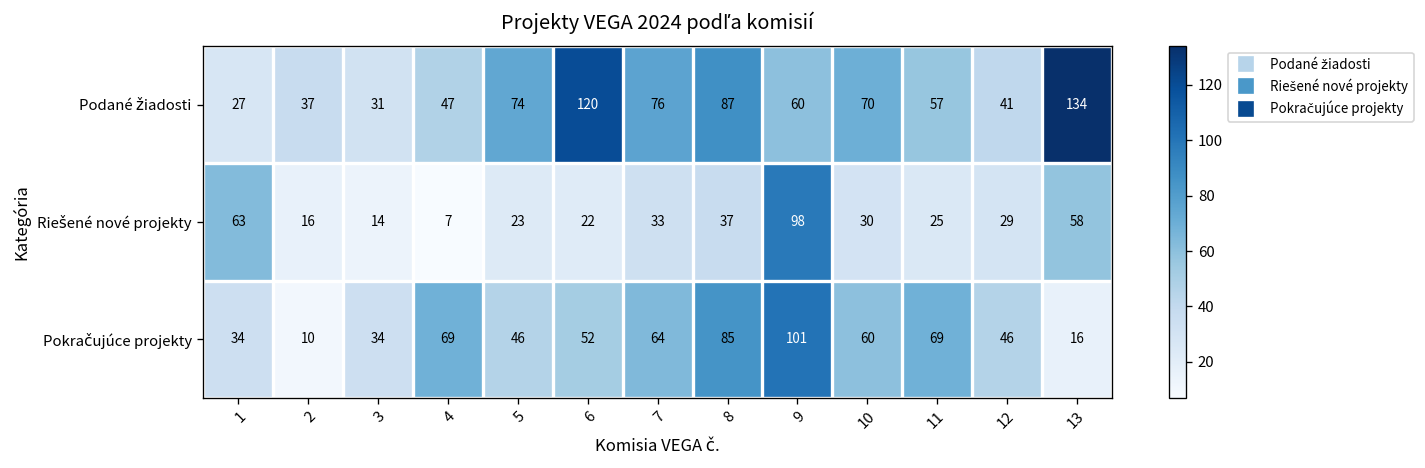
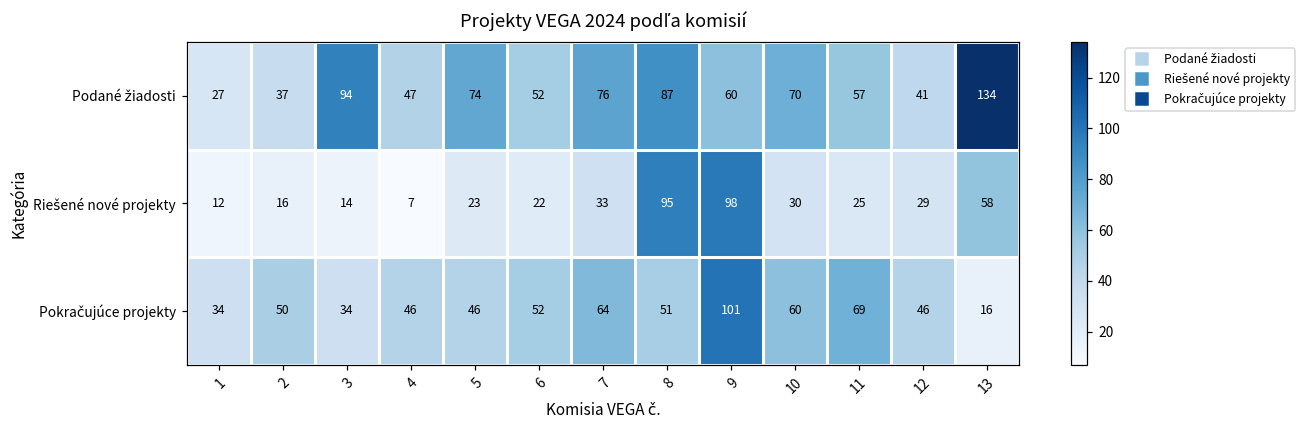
Podané žiadosti, 3: 31 -> 94
Podané žiadosti, 6: 120 -> 52
Riešené nové projekty, 1: 63 -> 12
Riešené nové projekty, 8: 37 -> 95
Pokračujúce projekty, 2: 10 -> 50
Pokračujúce projekty, 4: 69 -> 46
Pokračujúce projekty, 8: 85 -> 51
